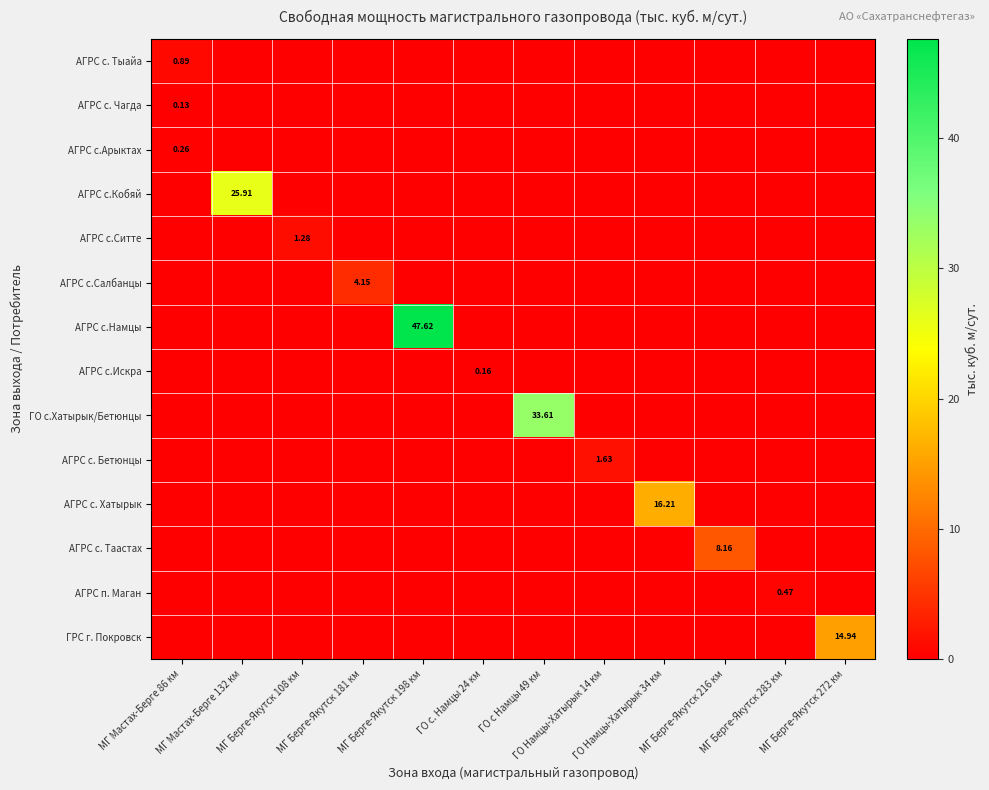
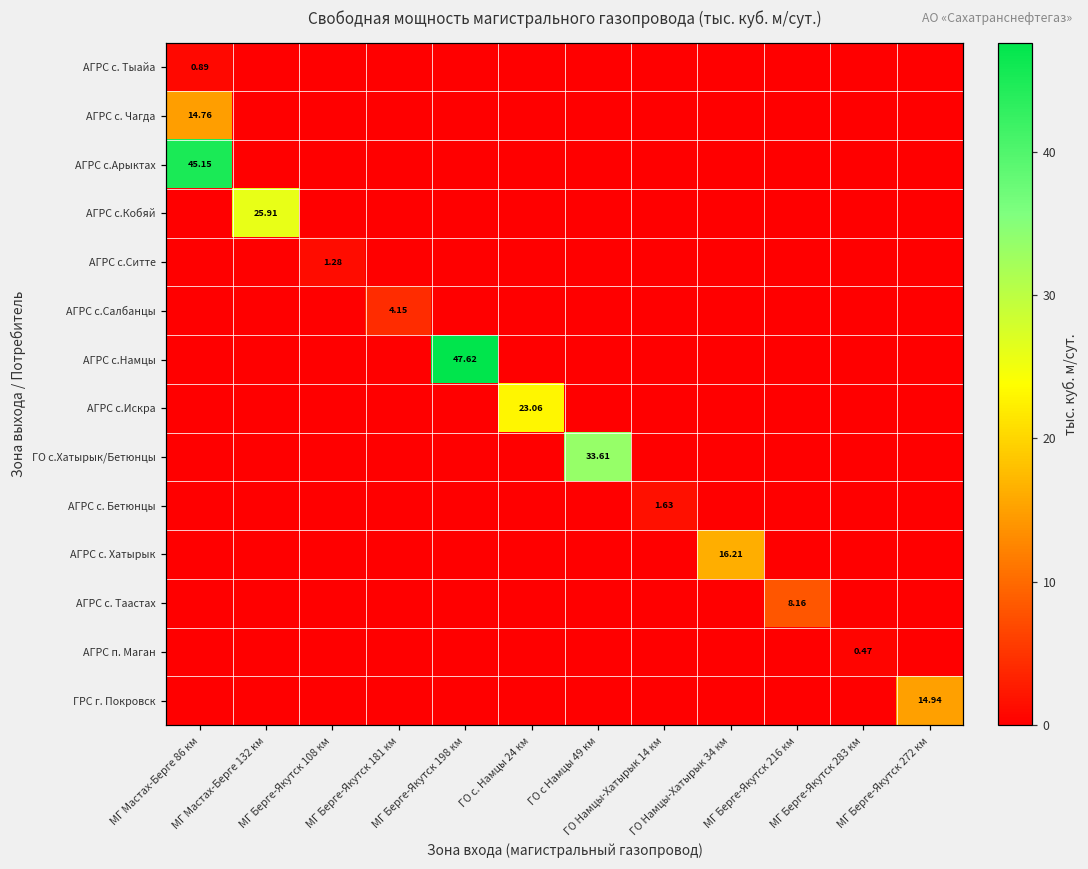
АГРС с. Чагда, МГ Мастах-Берге 86 км: 0.13 -> 14.76
АГРС с.Арыктах, МГ Мастах-Берге 86 км: 0.26 -> 45.15
АГРС с.Искра, ГО с. Намцы 24 км: 0.16 -> 23.06
